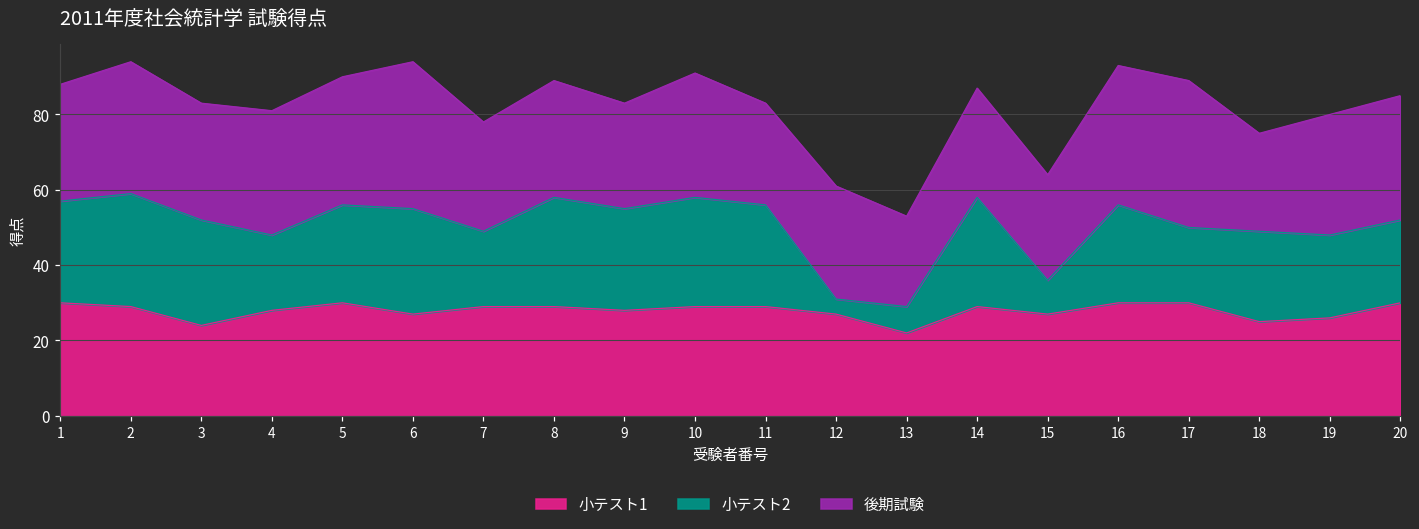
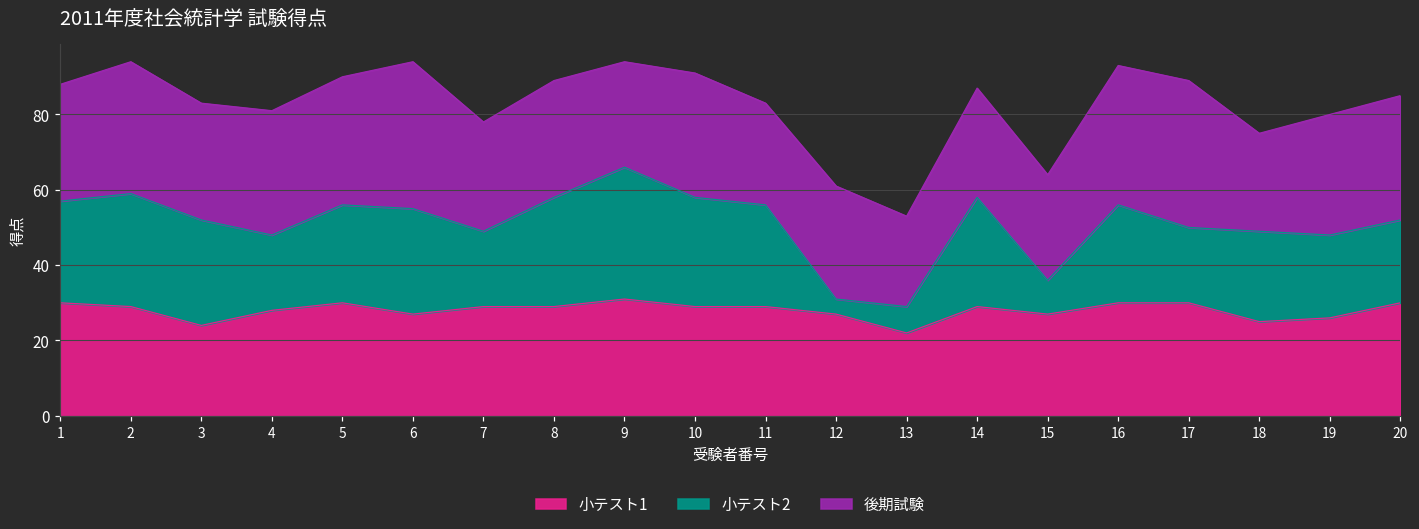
小テスト1, 9: 28 -> 31
小テスト2, 9: 27 -> 35
